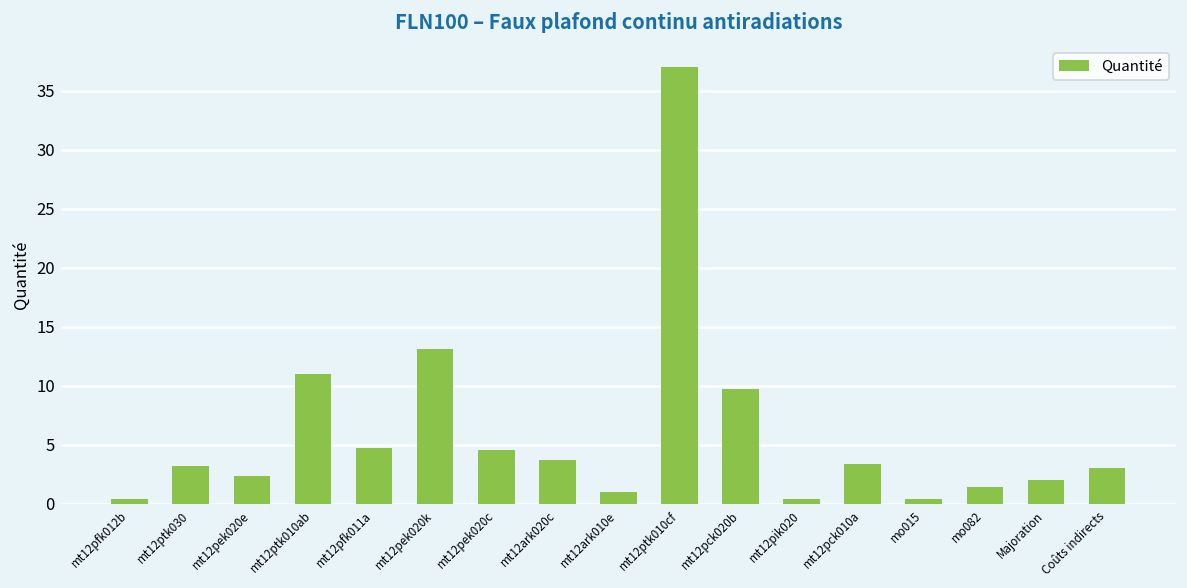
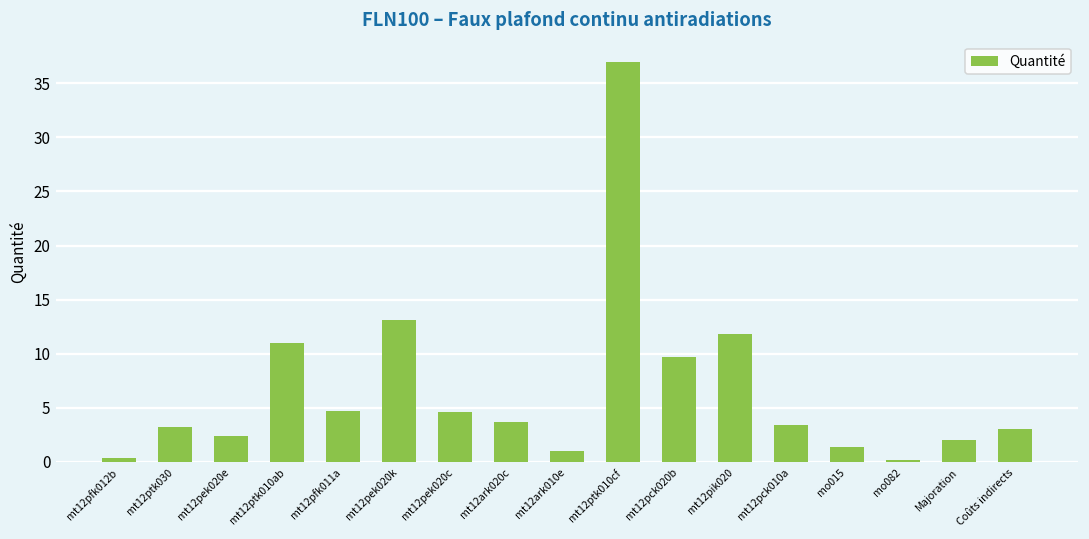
mt12pik020: 0 -> 12
mo015: 0 -> 1
mo082: 1 -> 0
